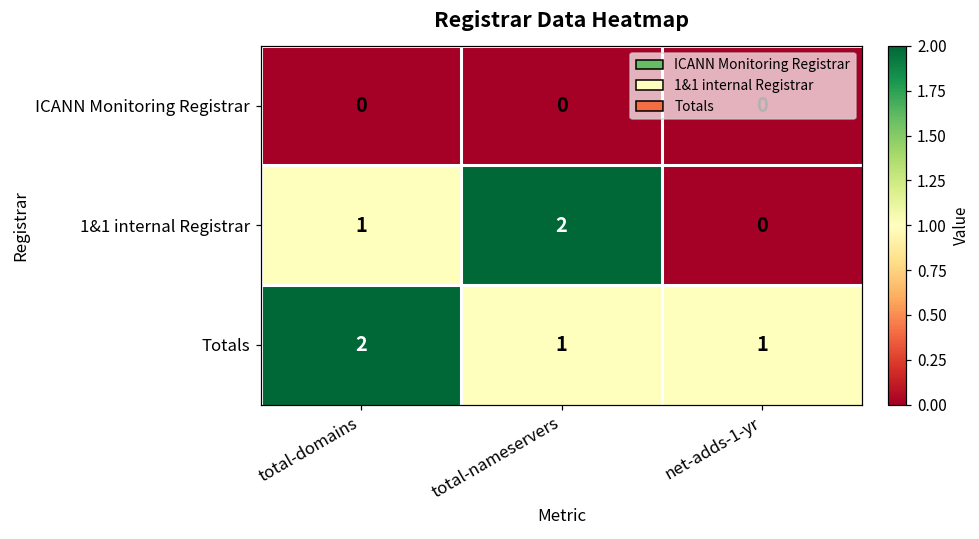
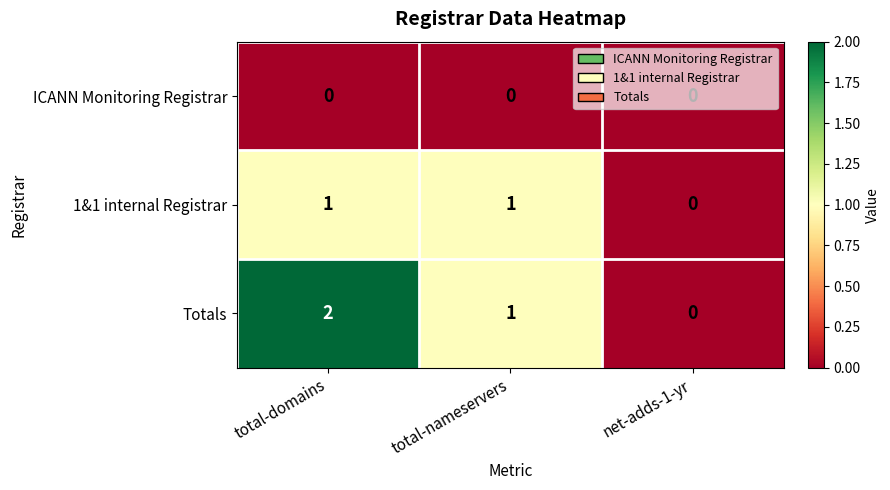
1&1 internal Registrar, total-nameservers: 2 -> 1
Totals, net-adds-1-yr: 1 -> 0
